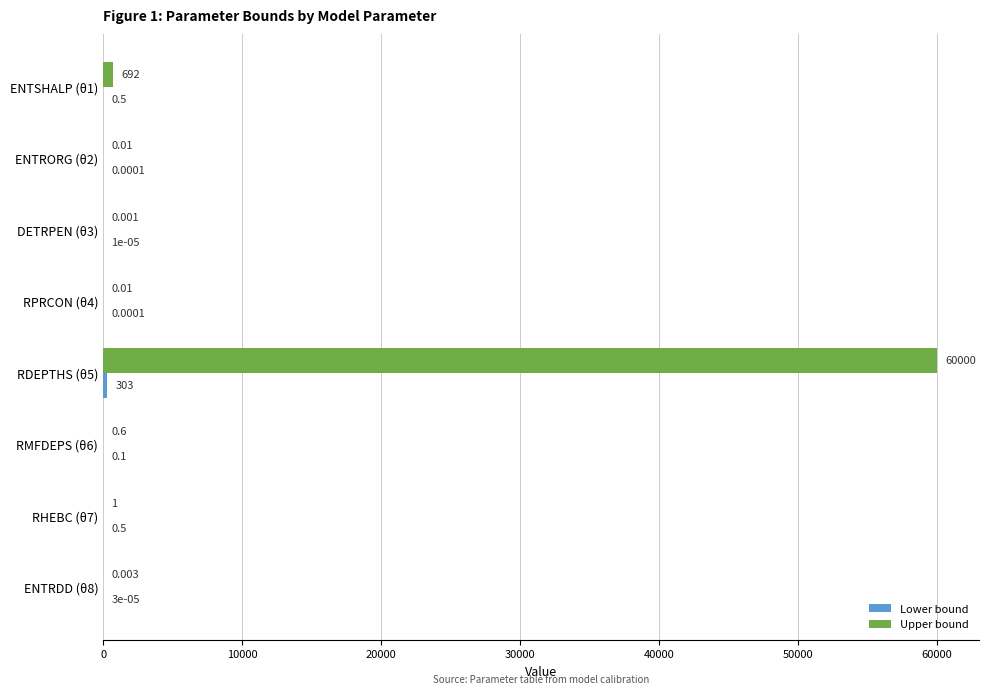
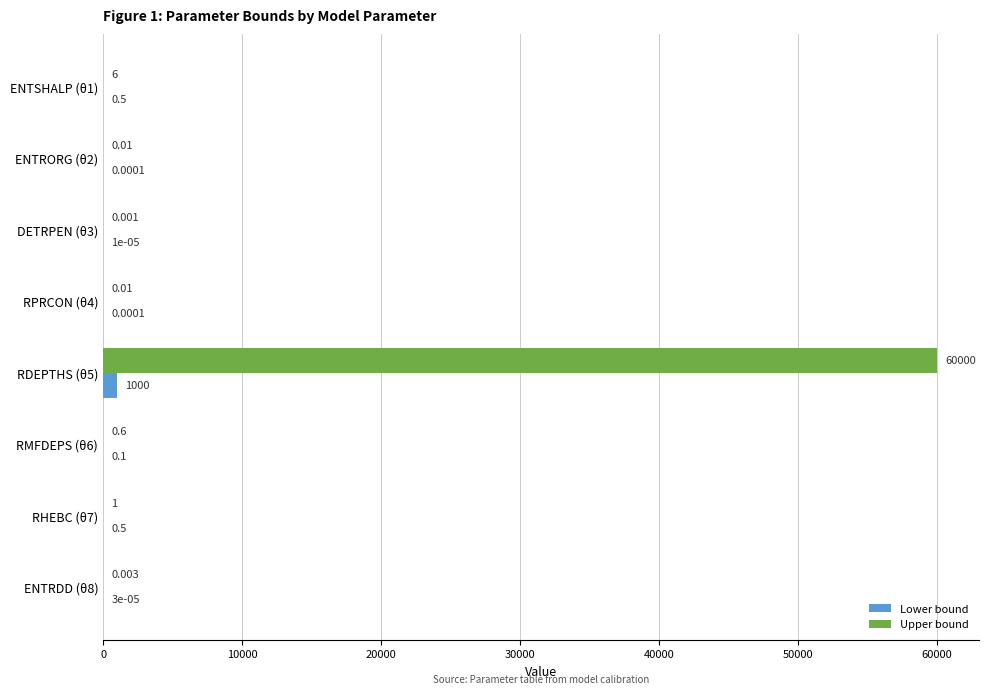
Upper bound, ENTSHALP (θ1): 692 -> 6
Lower bound, RDEPTHS (θ5): 303 -> 1000
